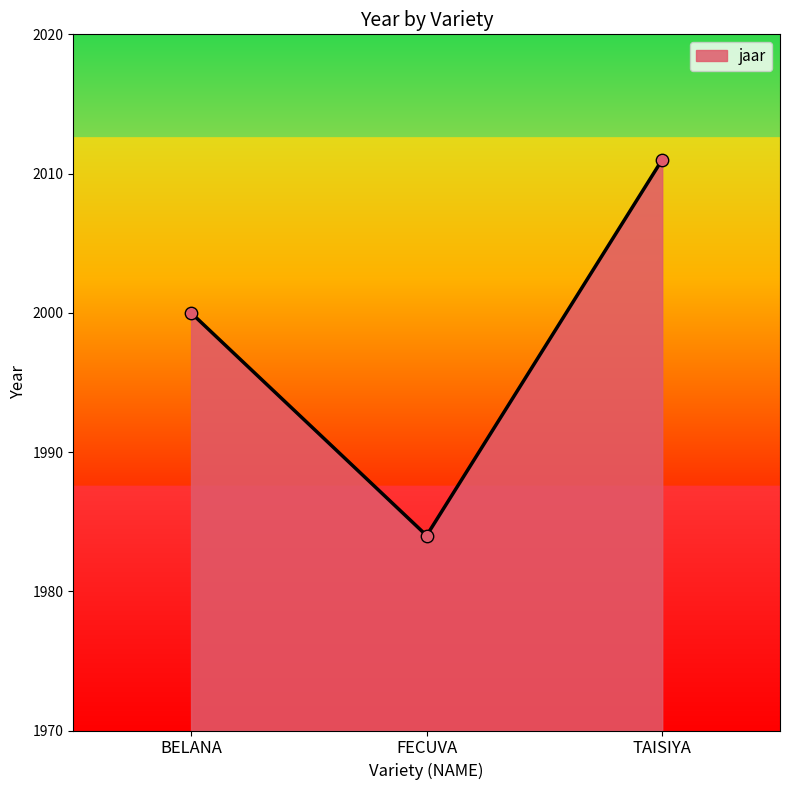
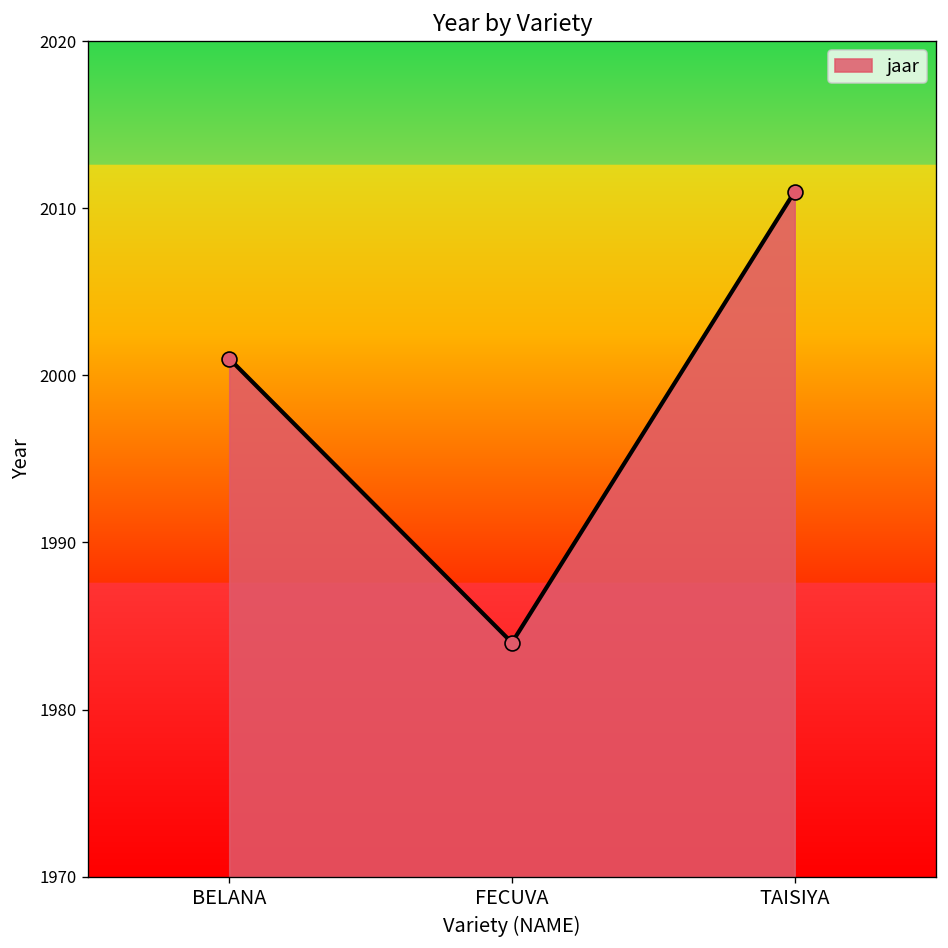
BELANA: 2000 -> 2001
